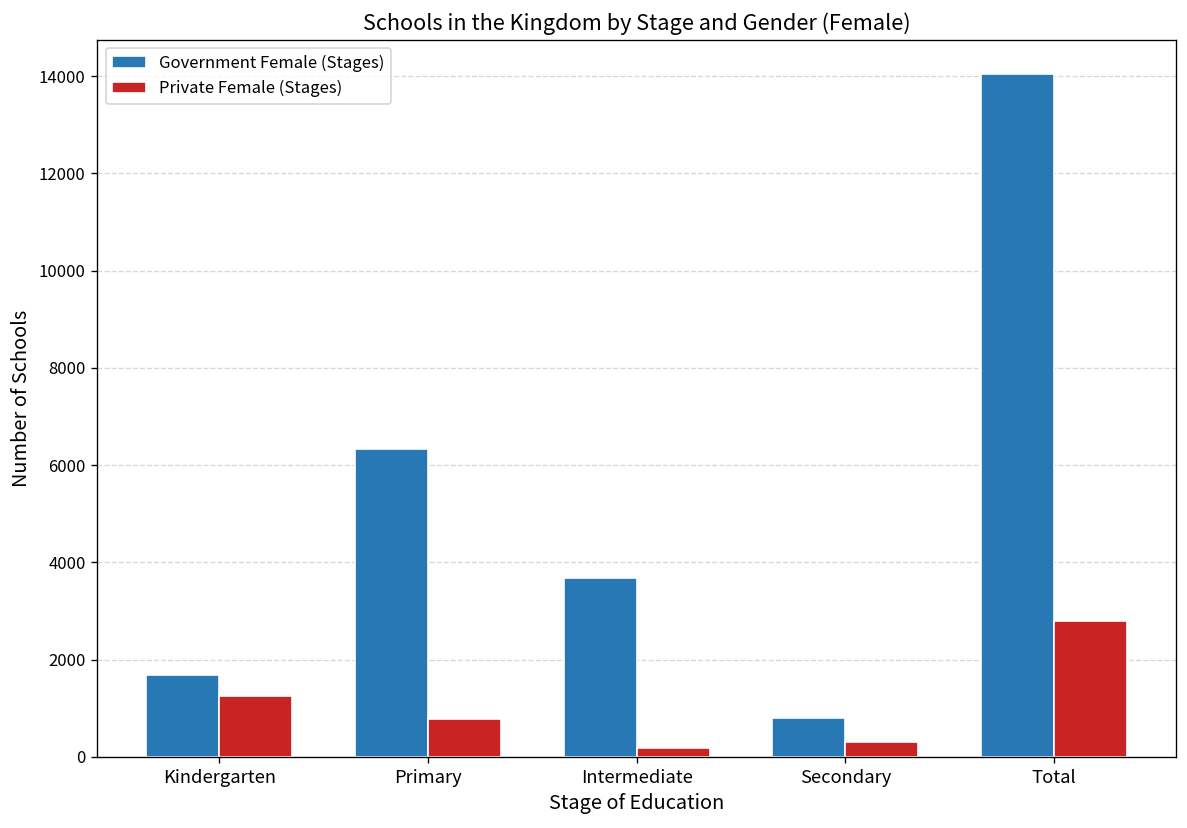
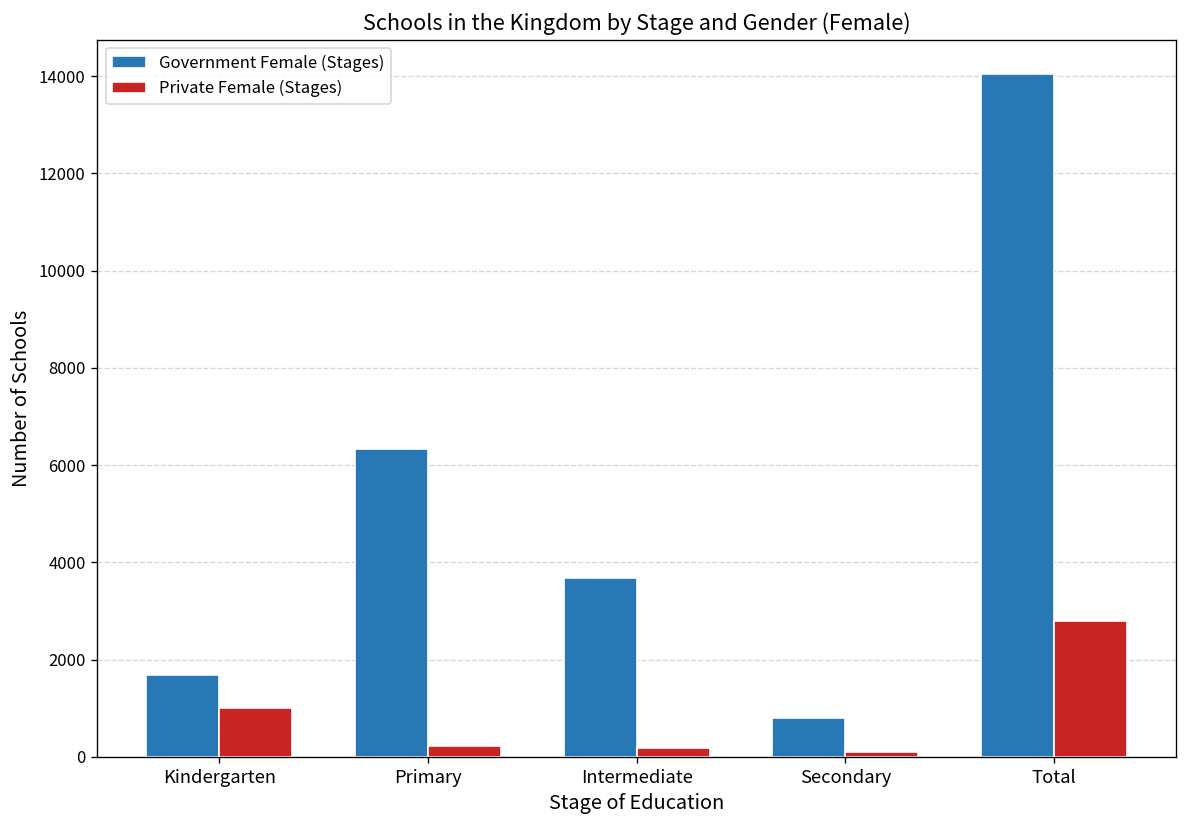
Private Female (Stages), Kindergarten: 1300 -> 1000
Private Female (Stages), Primary: 800 -> 200
Private Female (Stages), Secondary: 300 -> 100
